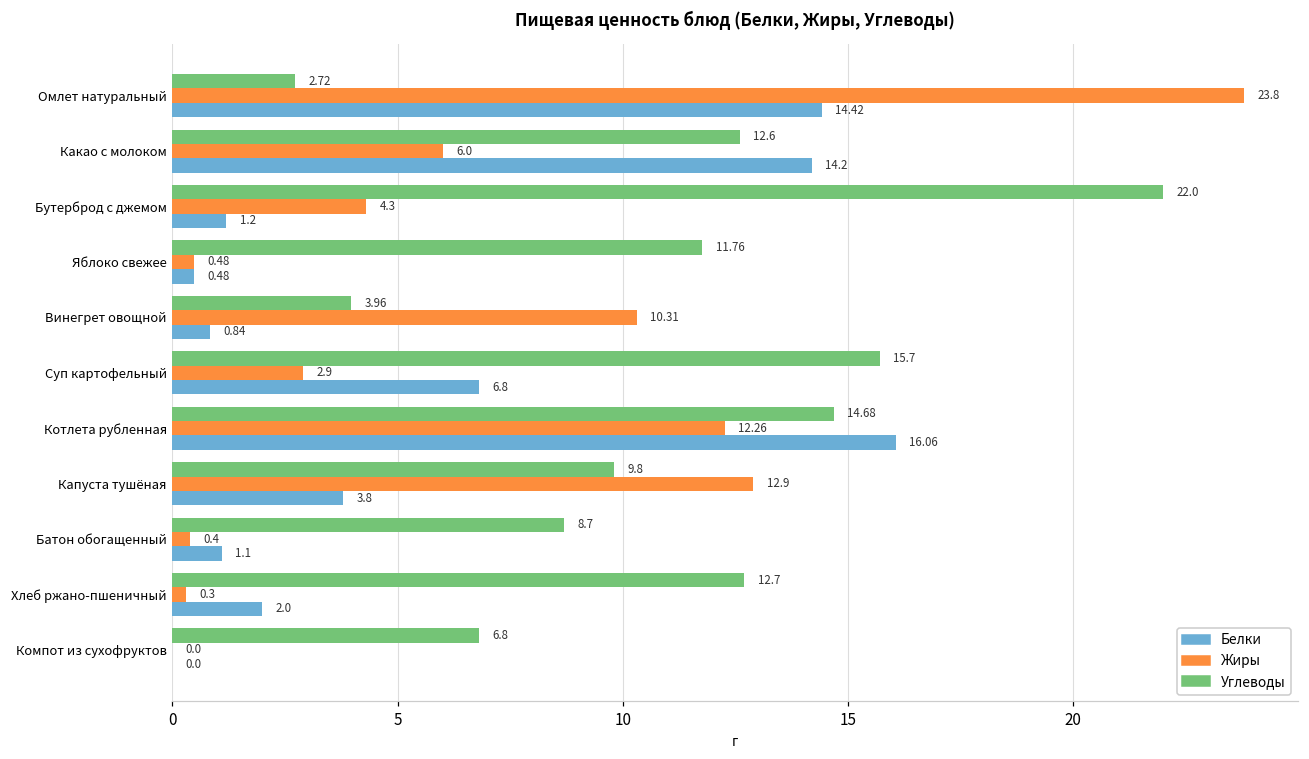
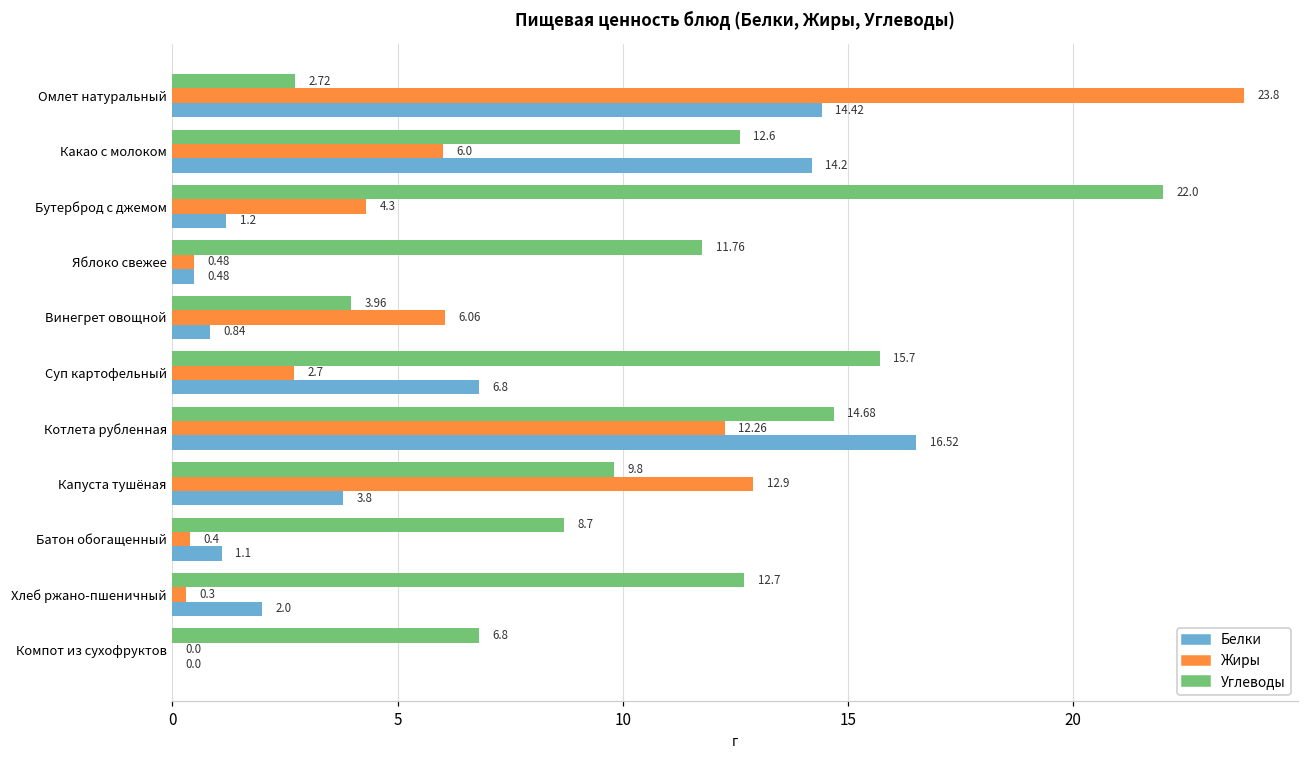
Жиры, Винегрет овощной: 10.31 -> 6.06
Жиры, Суп картофельный: 2.9 -> 2.7
Белки, Котлета рубленная: 16.06 -> 16.52
